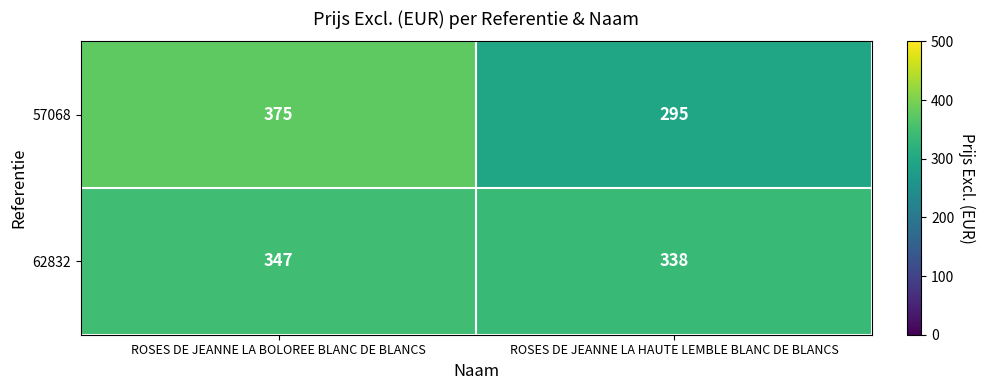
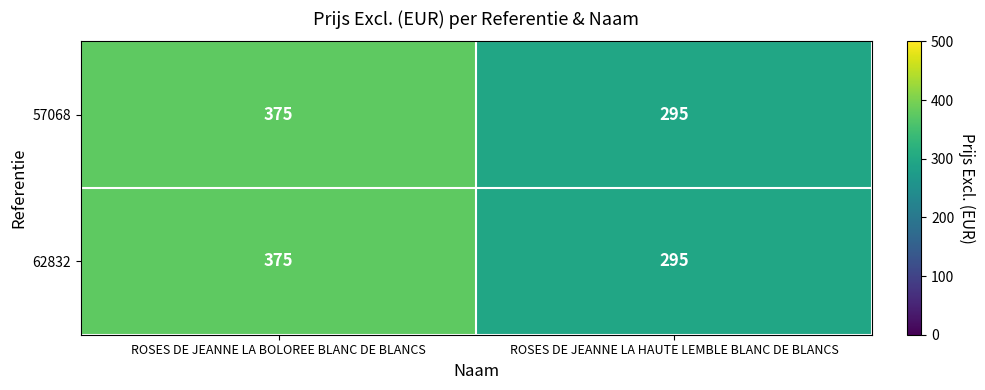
62832, ROSES DE JEANNE LA BOLOREE BLANC DE BLANCS: 347 -> 375
62832, ROSES DE JEANNE LA HAUTE LEMBLE BLANC DE BLANCS: 338 -> 295
